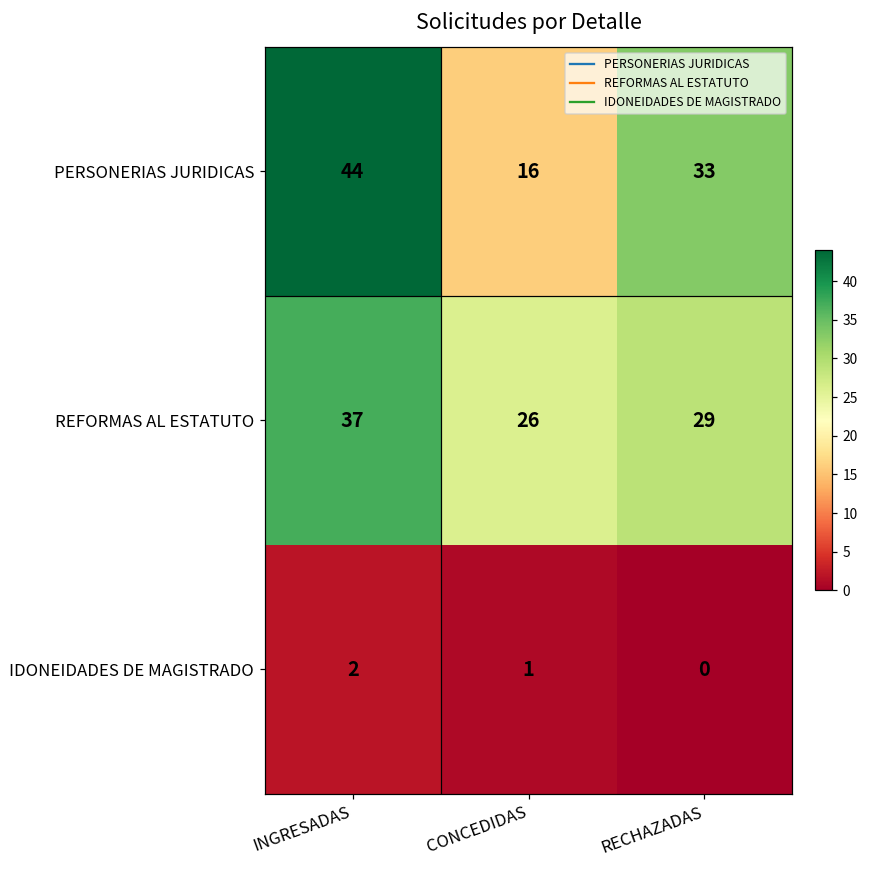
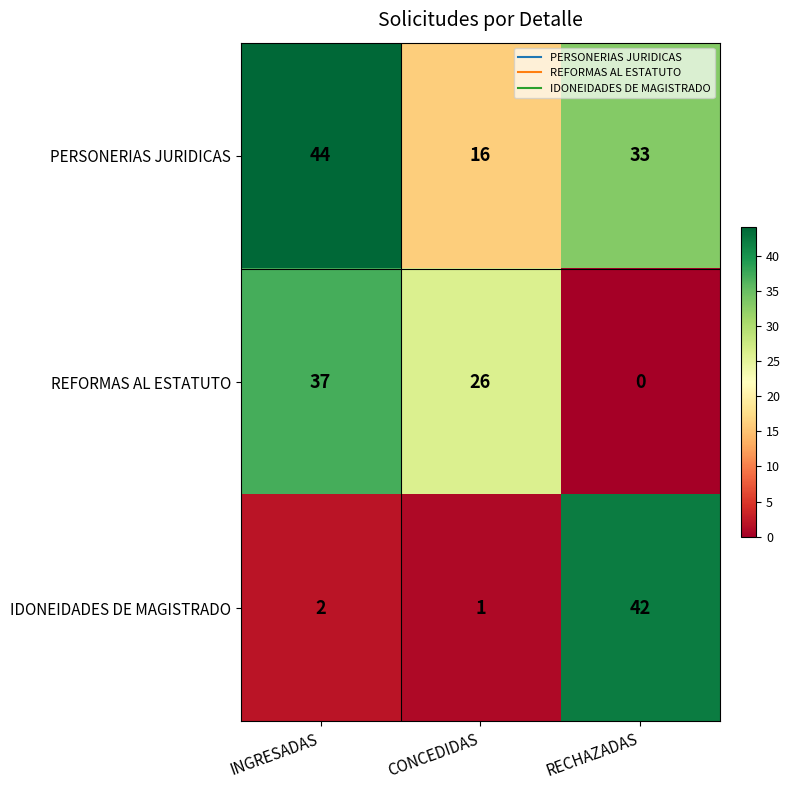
REFORMAS AL ESTATUTO, RECHAZADAS: 29 -> 0
IDONEIDADES DE MAGISTRADO, RECHAZADAS: 0 -> 42
